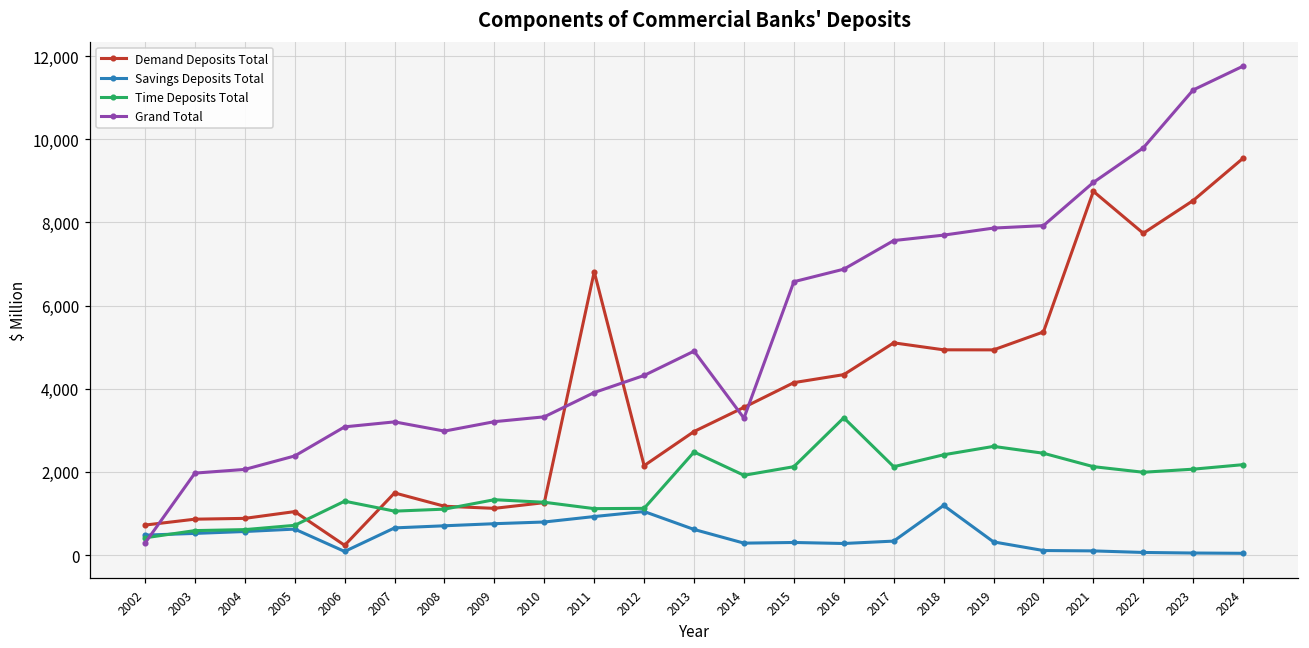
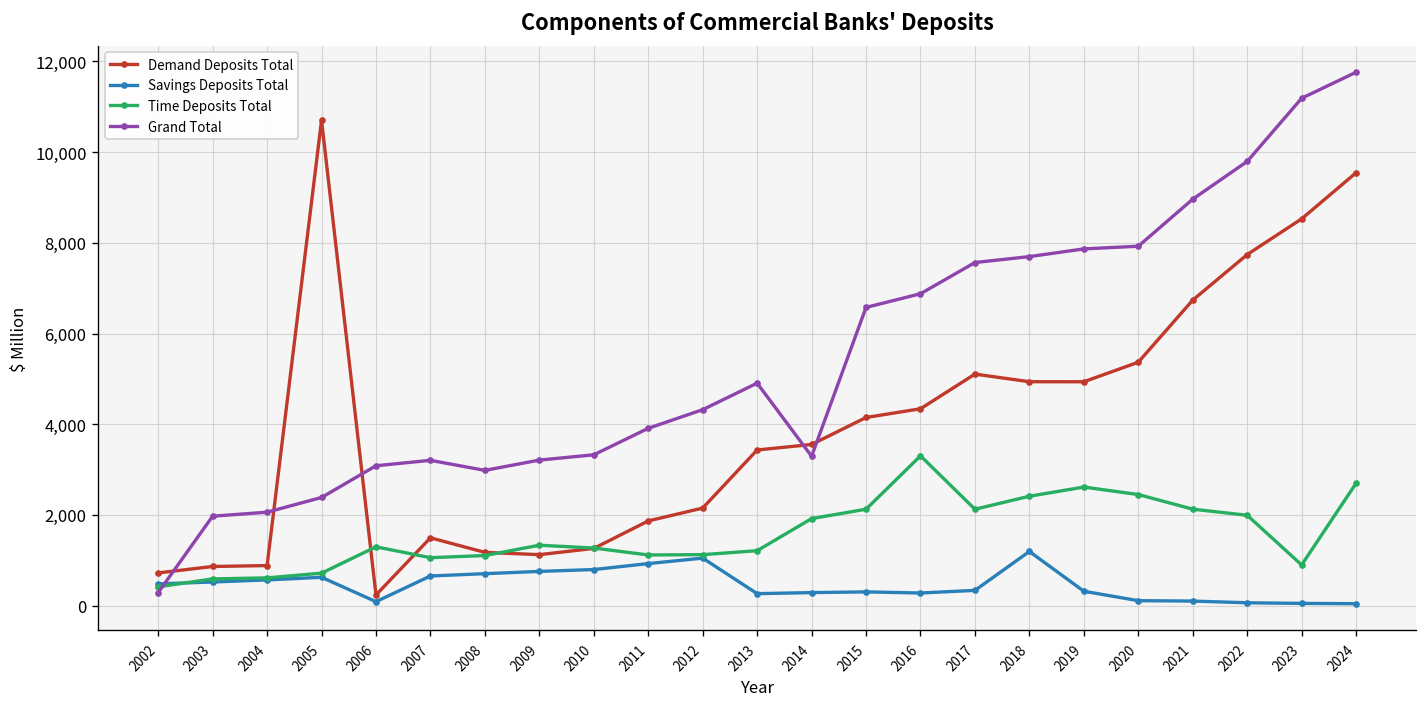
Demand Deposits Total, 2005: 1,000 -> 10,700
Demand Deposits Total, 2011: 6,800 -> 1,900
Demand Deposits Total, 2013: 3,000 -> 3,400
Savings Deposits Total, 2013: 600 -> 300
Time Deposits Total, 2013: 2,500 -> 1,200
Demand Deposits Total, 2021: 8,700 -> 6,700
Time Deposits Total, 2023: 2,100 -> 900
Time Deposits Total, 2024: 2,200 -> 2,700
